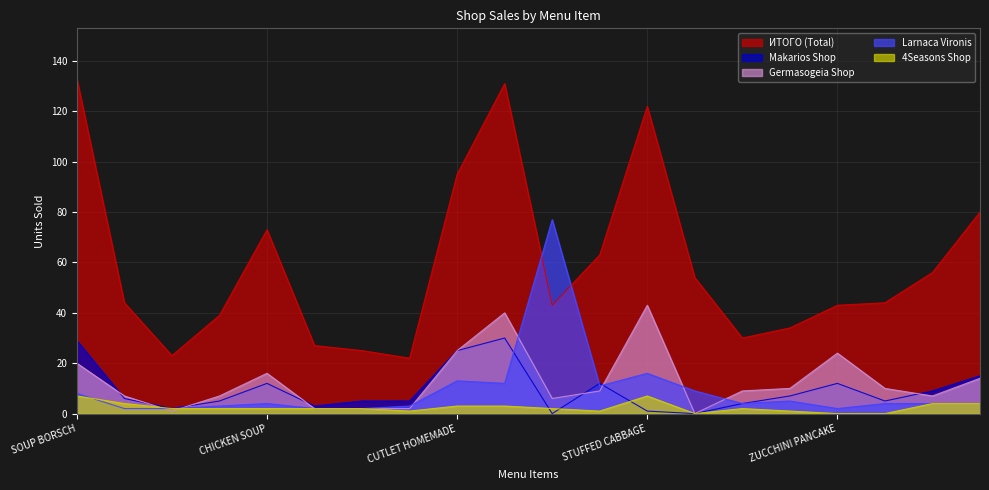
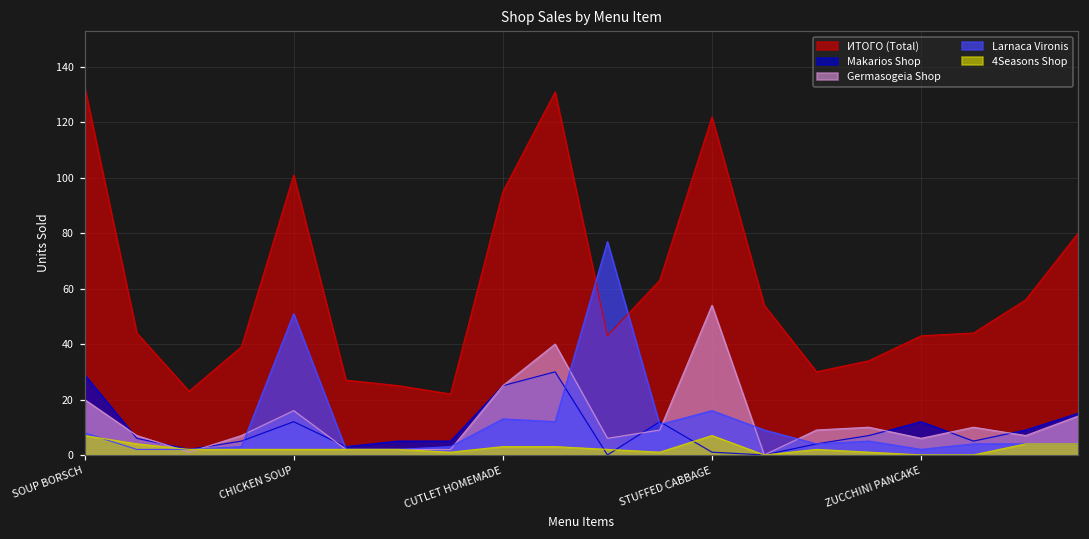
ИТОГО (Total), CHICKEN SOUP: 73 -> 101
Larnaca Vironis, CHICKEN SOUP: 4 -> 51
Germasogeia Shop, STUFFED CABBAGE: 43 -> 54
Germasogeia Shop, ZUCCHINI PANCAKE: 24 -> 6
